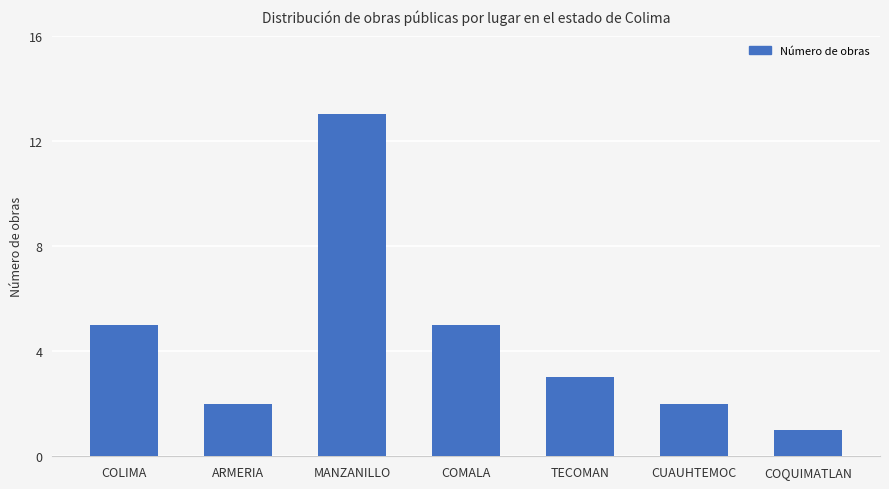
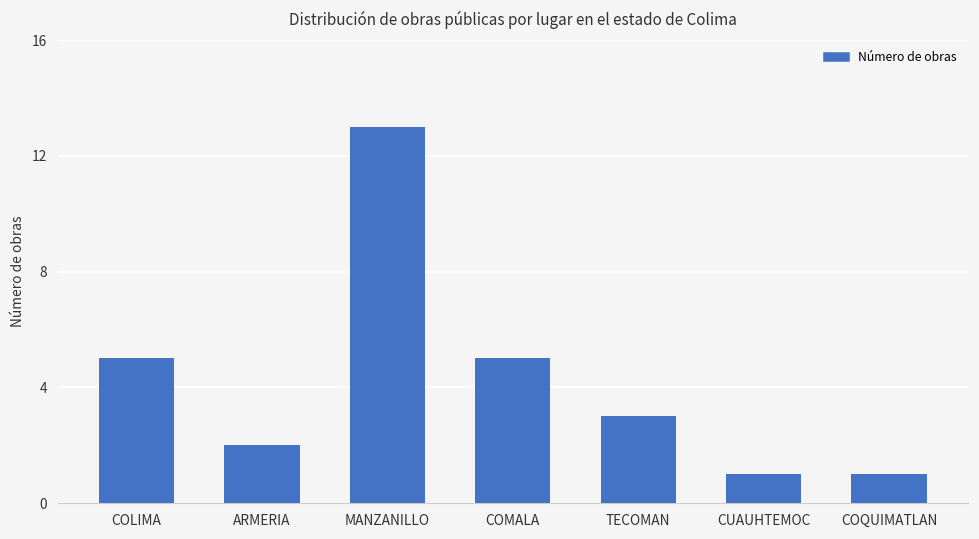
CUAUHTEMOC: 2 -> 1
